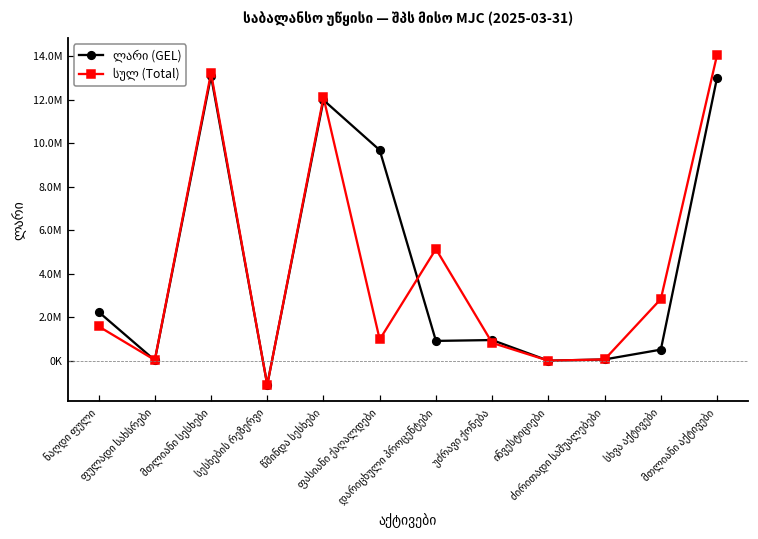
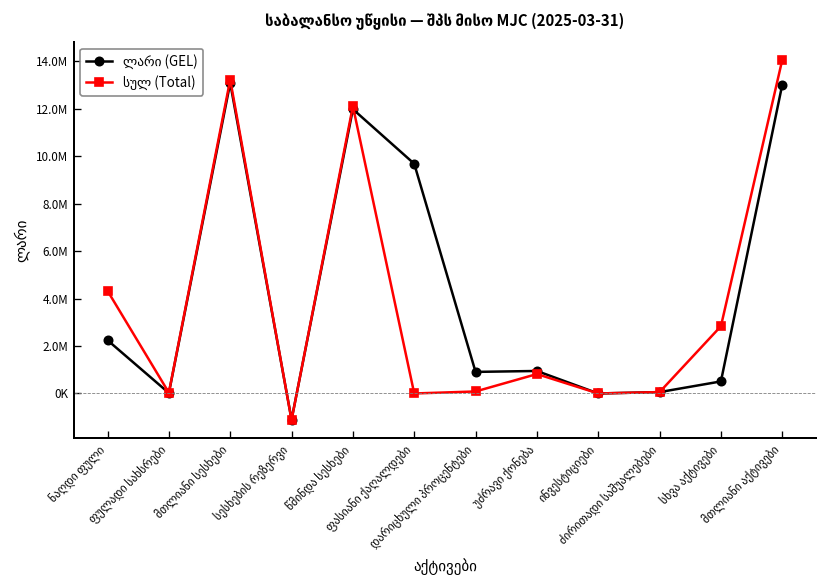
სულ (Total), ნაღდი ფული: 1600000 -> 4300000
სულ (Total), ფასიანი ქაღალდები: 1000000 -> 0
სულ (Total), დარიცხული პროცენტები: 5100000 -> 100000
